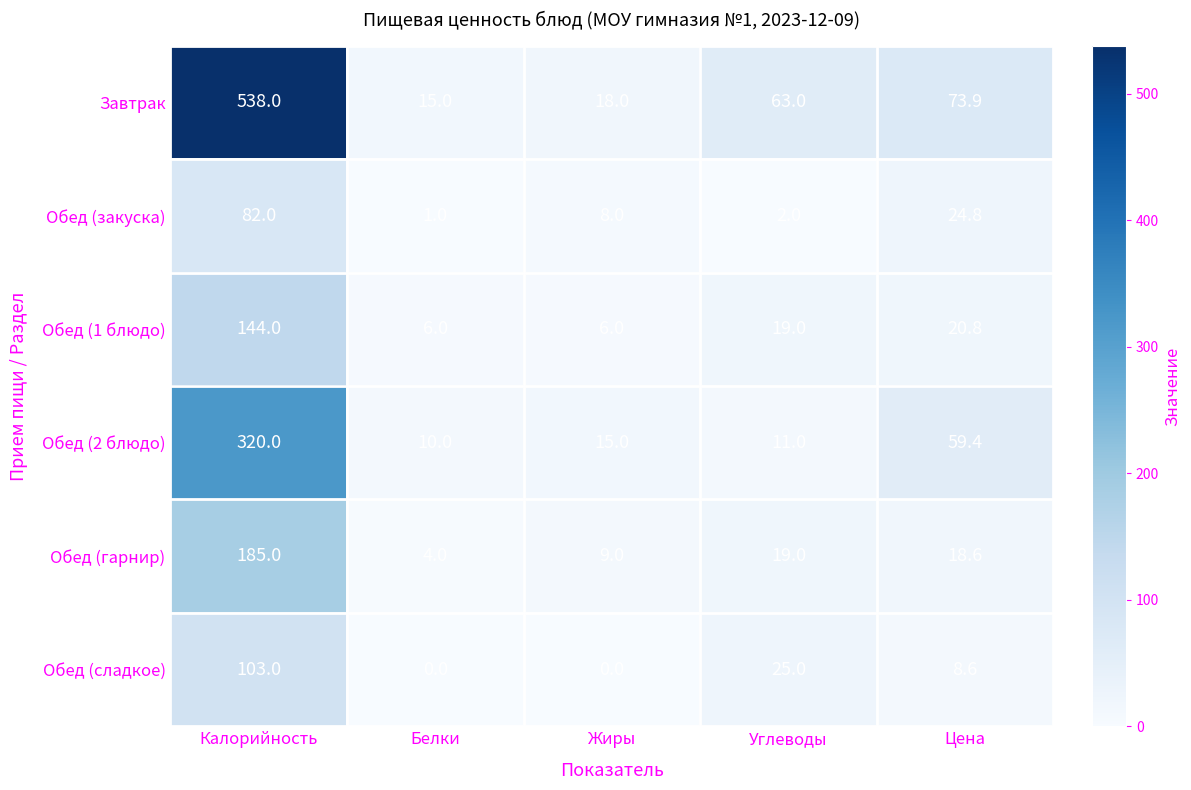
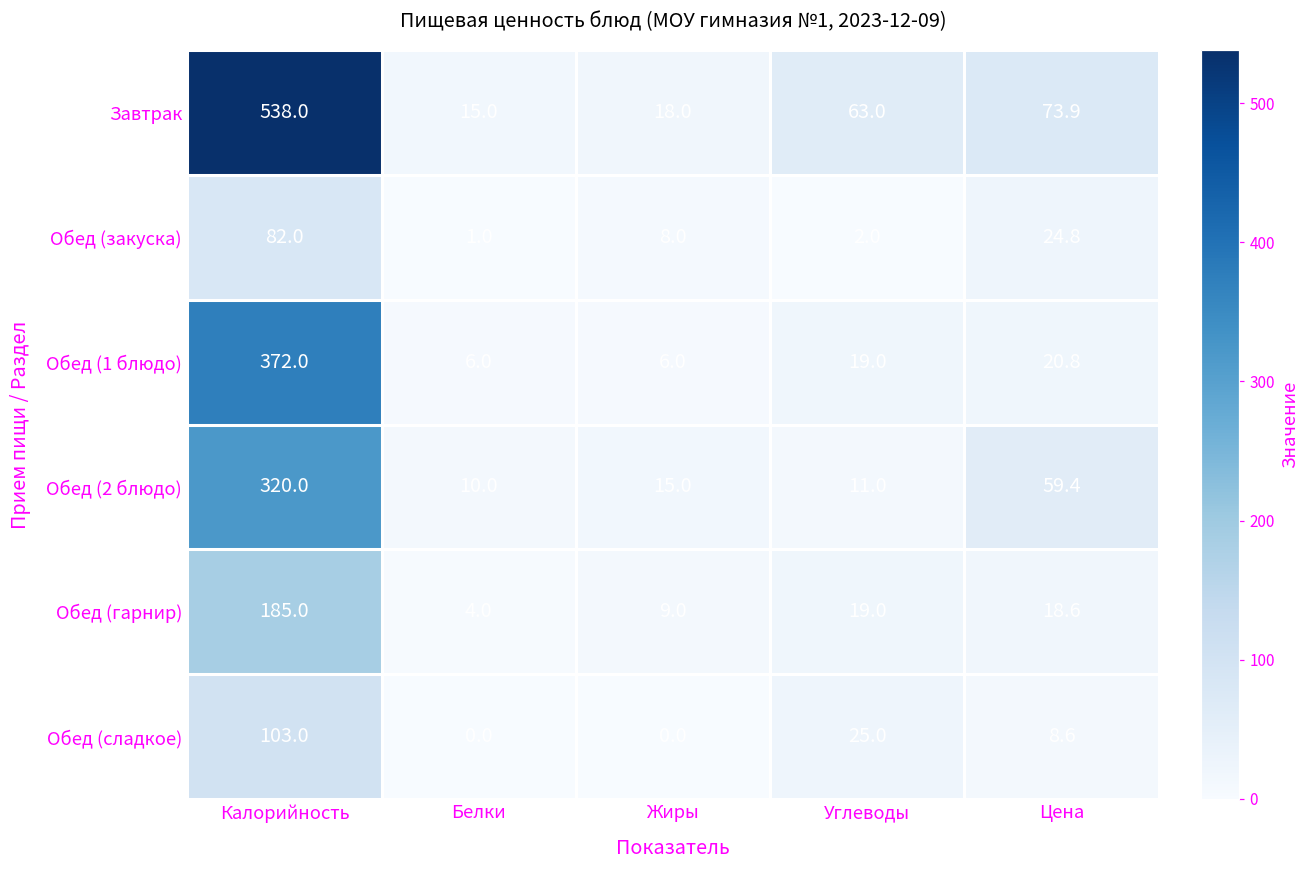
Обед (1 блюдо), Калорийность: 144.0 -> 372.0
